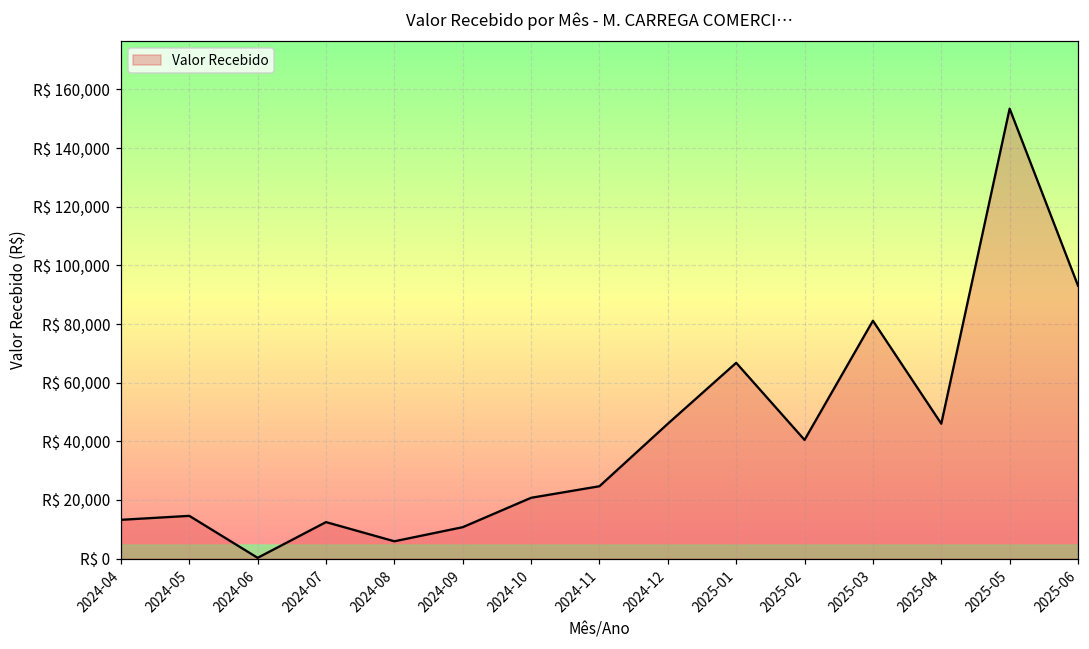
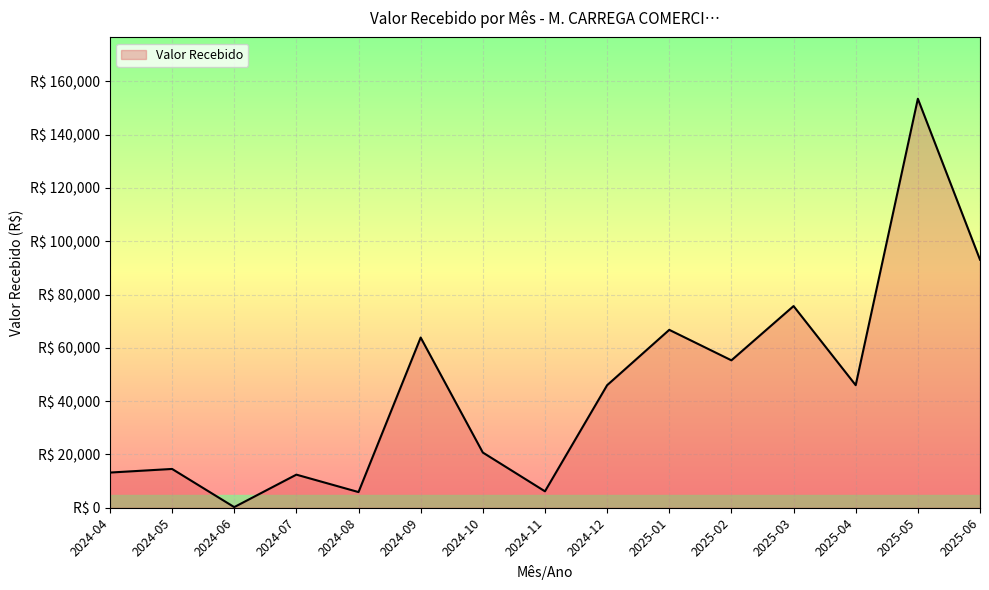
2024-09: R$ 11,000 -> R$ 64,000
2024-11: R$ 25,000 -> R$ 6,000
2025-02: R$ 40,000 -> R$ 55,000
2025-03: R$ 81,000 -> R$ 76,000
